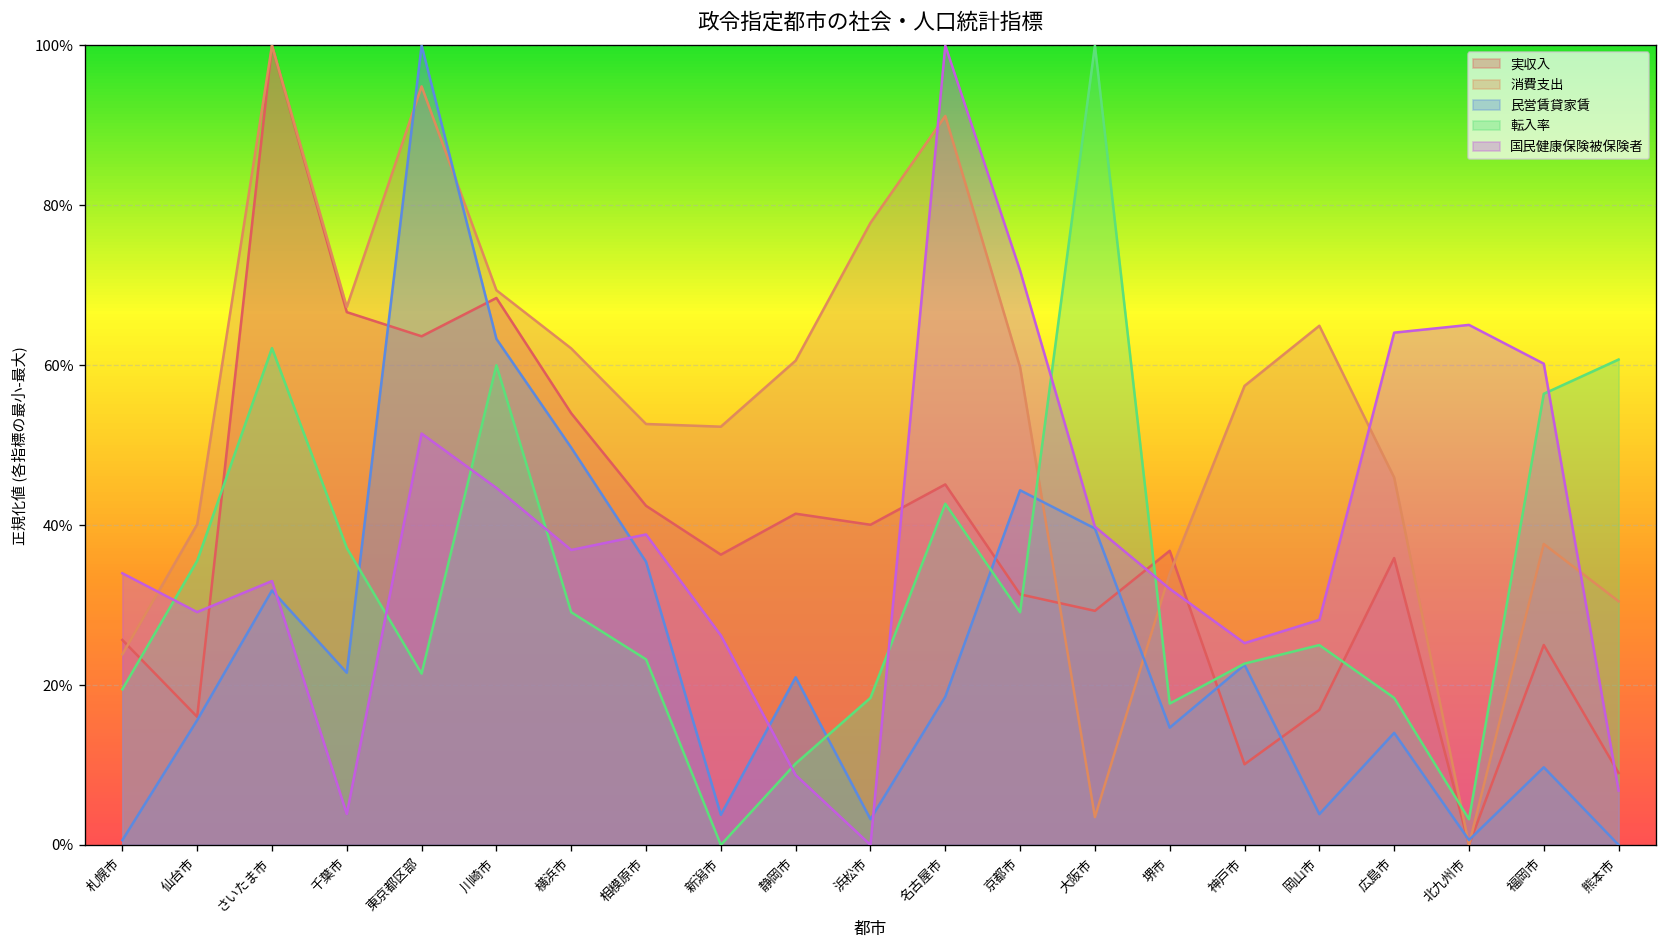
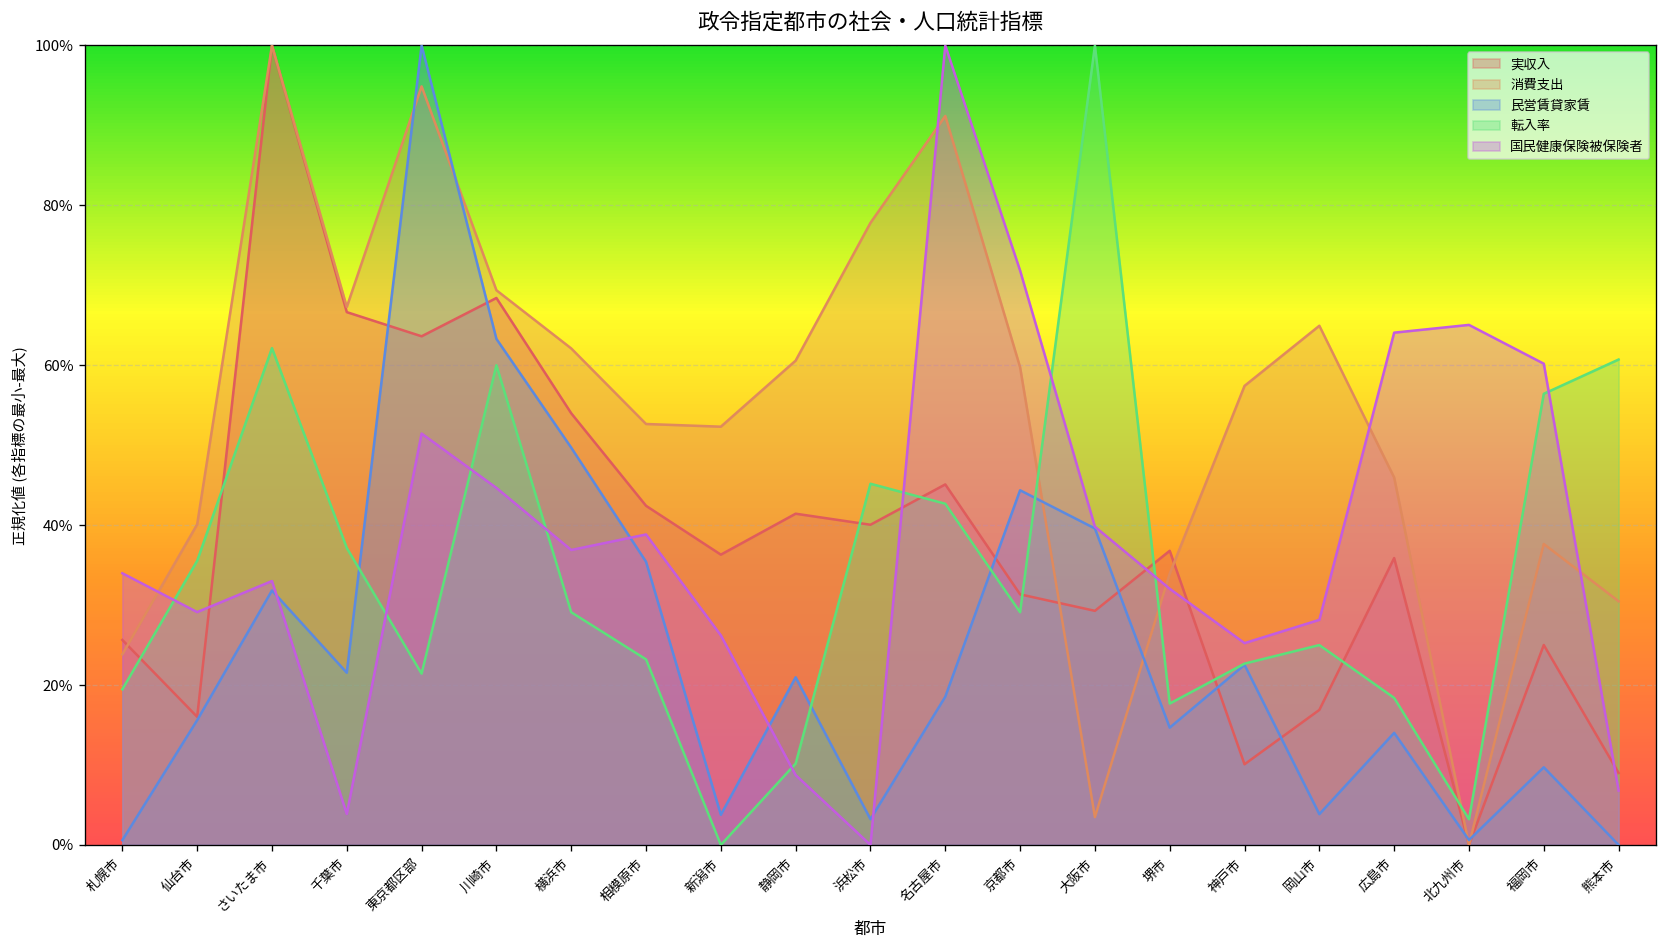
転入率, 浜松市: 18% -> 45%
